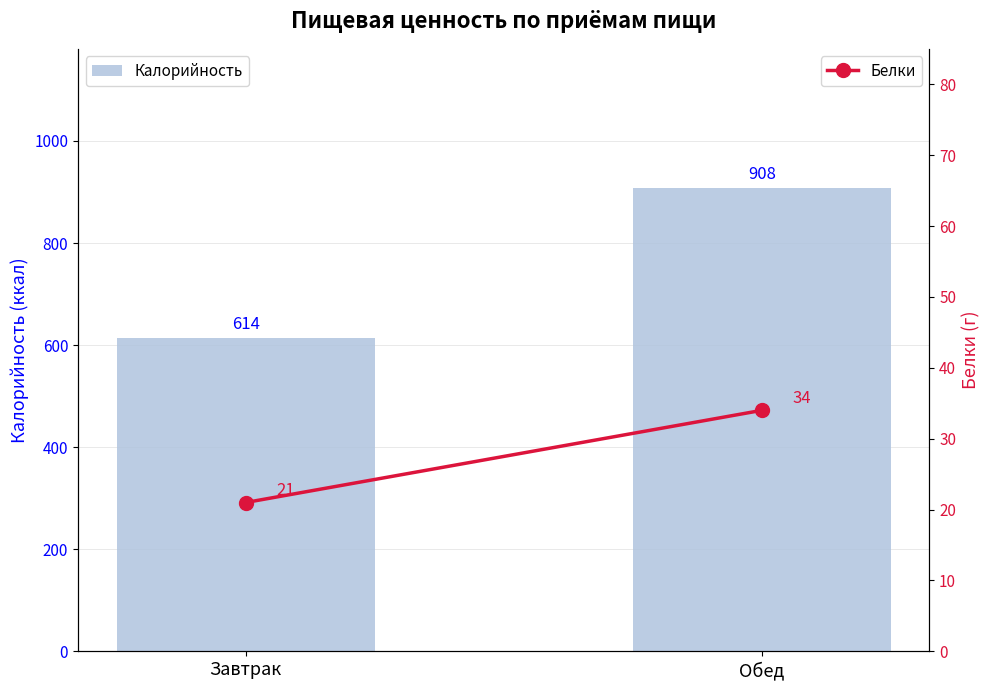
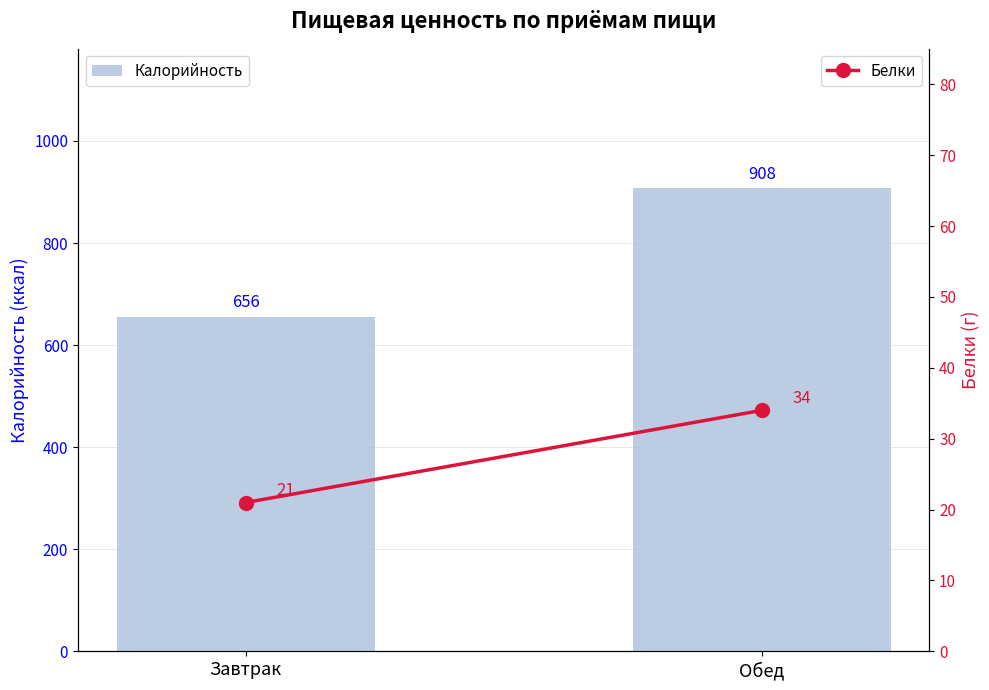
Калорийность, Завтрак: 614 -> 656
